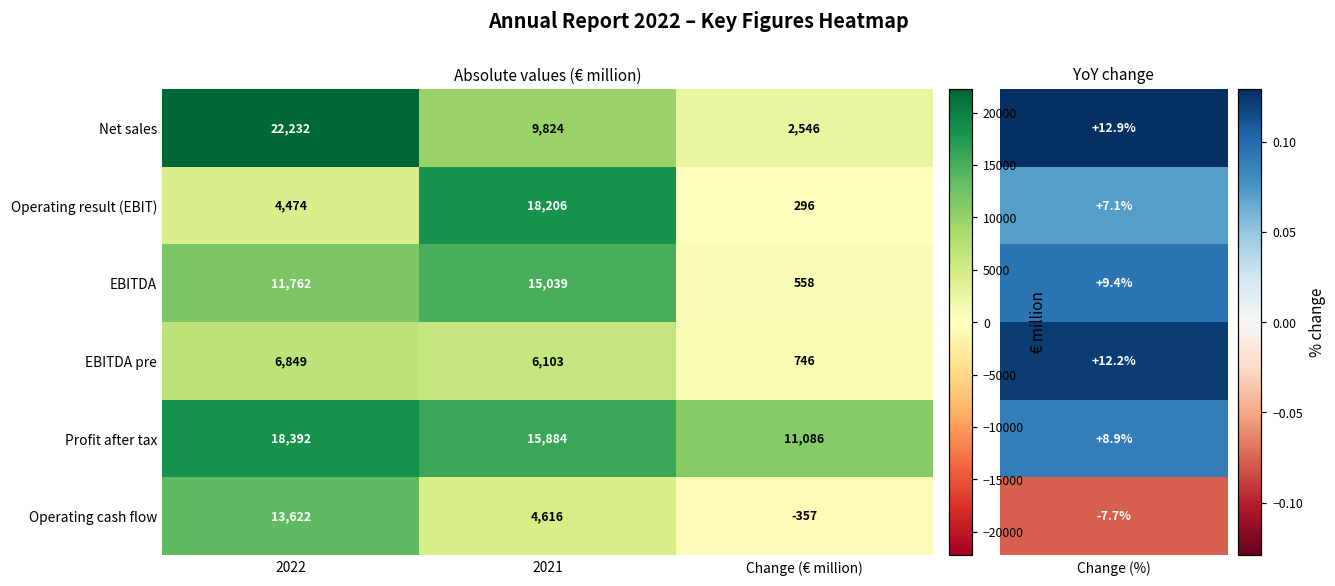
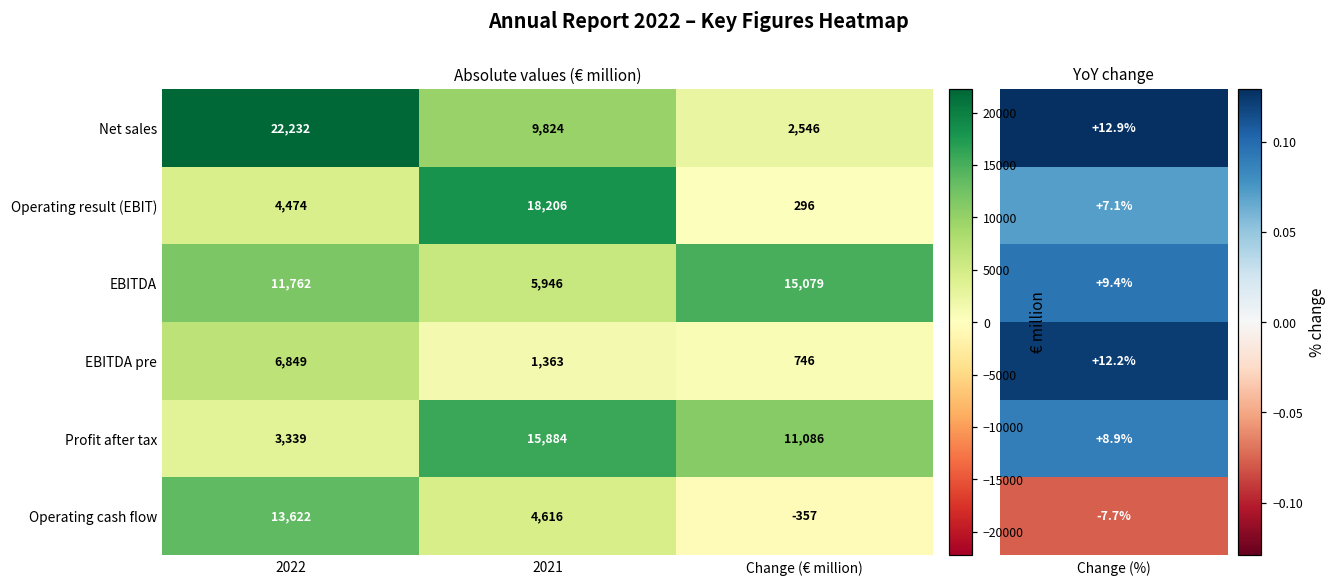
Absolute values (€ million), EBITDA, 2021: 15,039 -> 5,946
Absolute values (€ million), EBITDA, Change (€ million): 558 -> 15,079
Absolute values (€ million), EBITDA pre, 2021: 6,103 -> 1,363
Absolute values (€ million), Profit after tax, 2022: 18,392 -> 3,339
